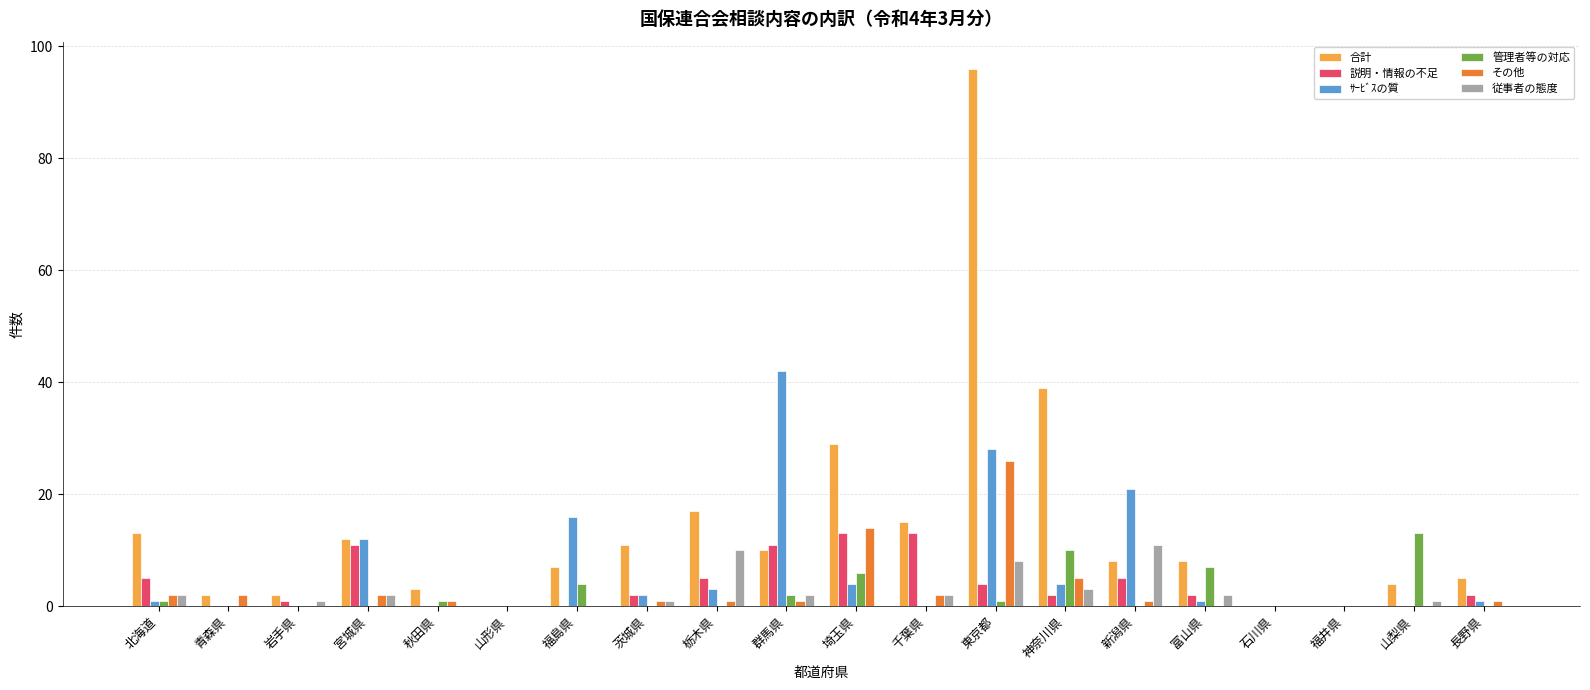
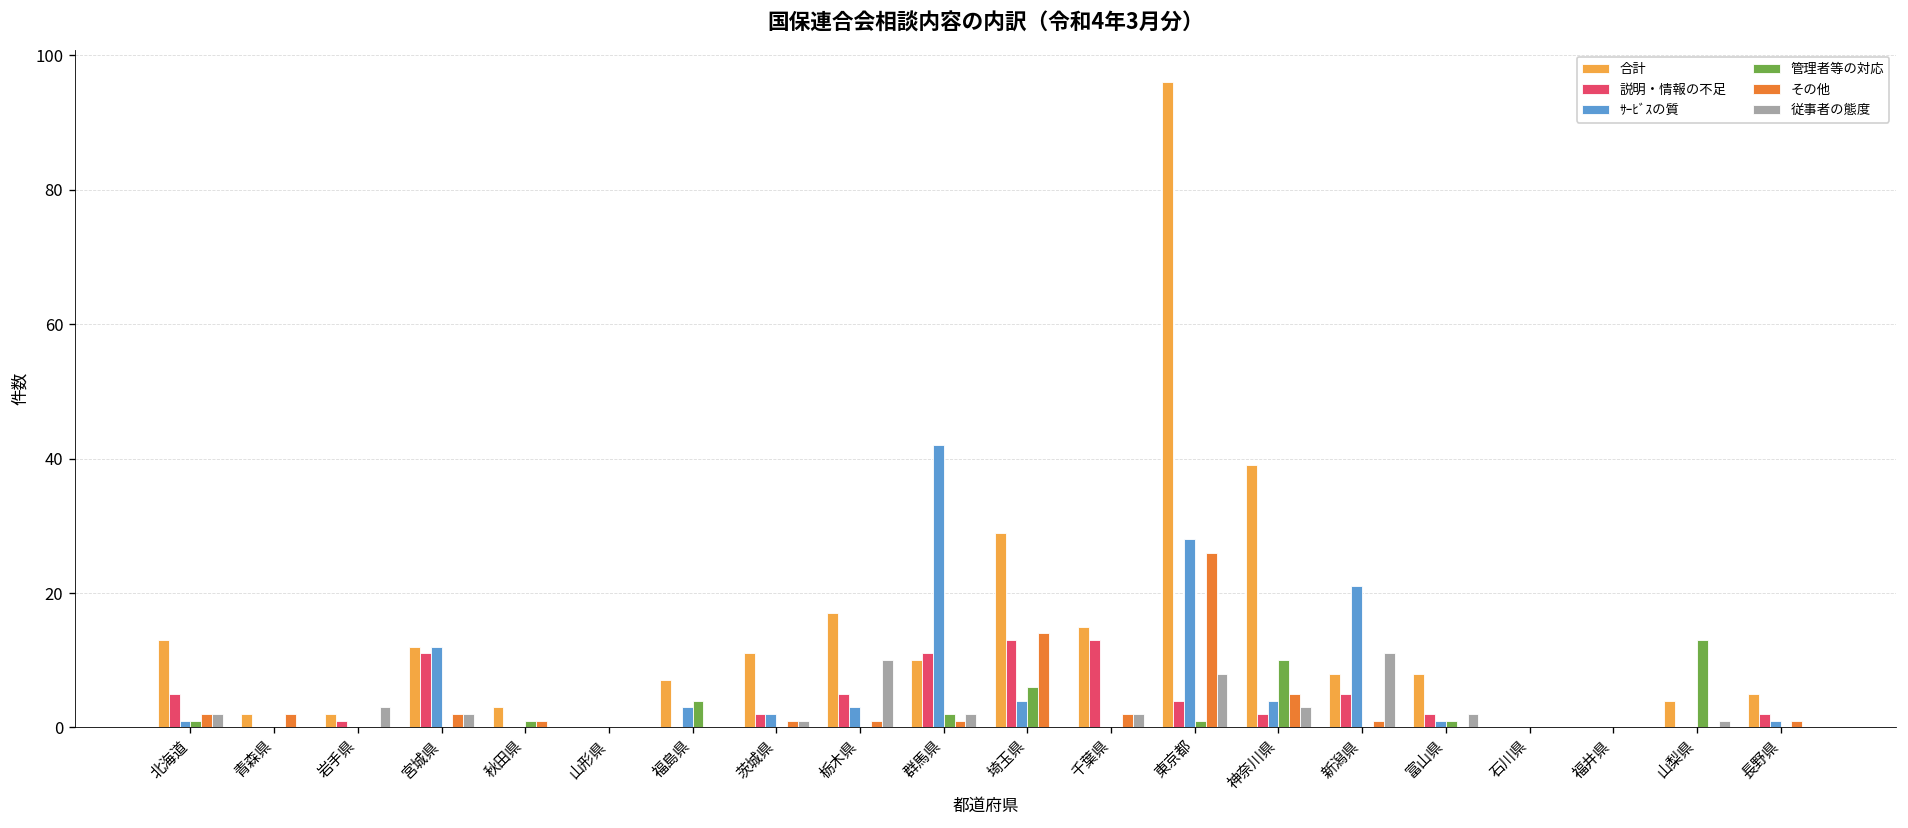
従事者の態度, 岩手県: 1 -> 3
ｻｰﾋﾞｽの質, 福島県: 16 -> 3
管理者等の対応, 富山県: 7 -> 1
